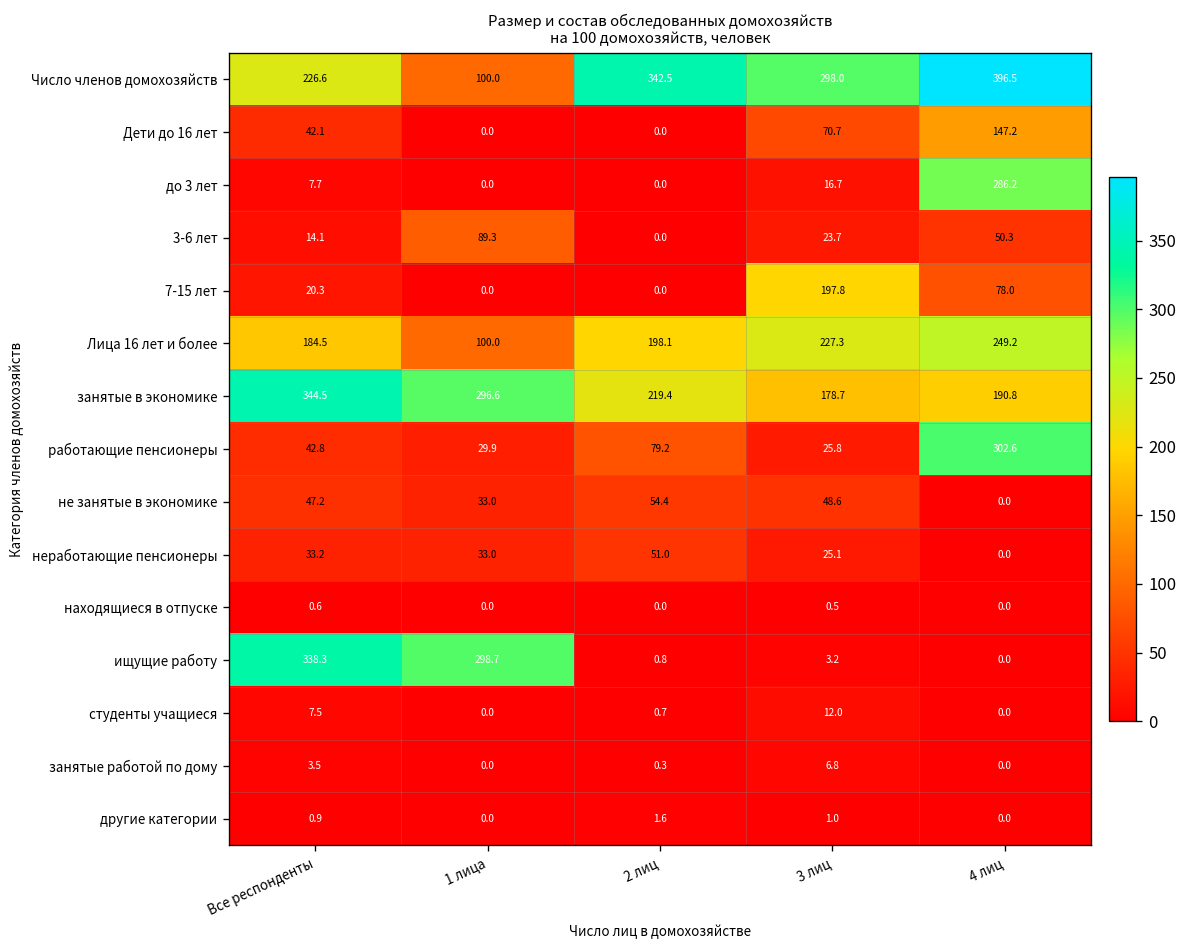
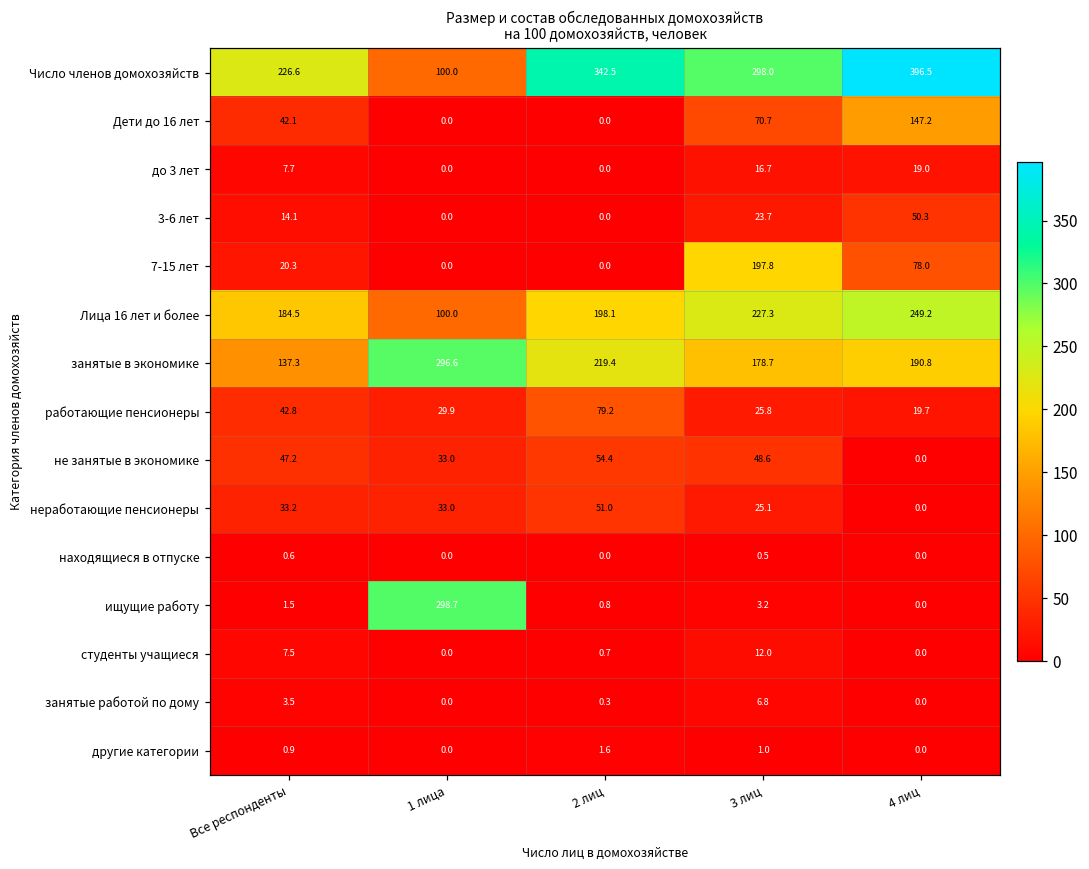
до 3 лет, 4 лиц: 286.2 -> 19.0
3-6 лет, 1 лица: 89.3 -> 0.0
занятые в экономике, Все респонденты: 344.5 -> 137.3
работающие пенсионеры, 4 лиц: 302.6 -> 19.7
ищущие работу, Все респонденты: 338.3 -> 1.5
